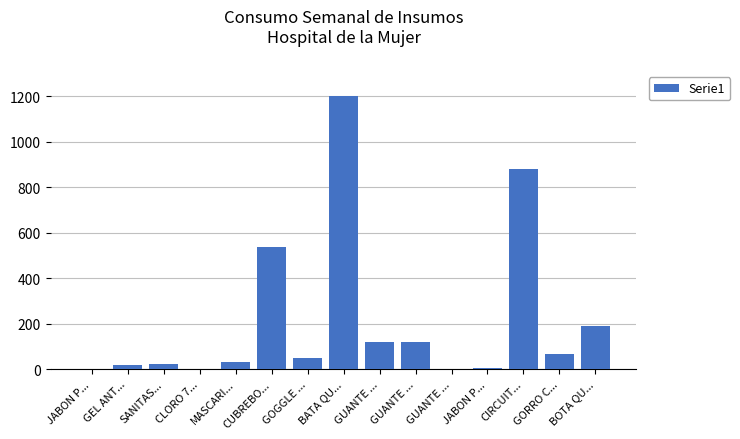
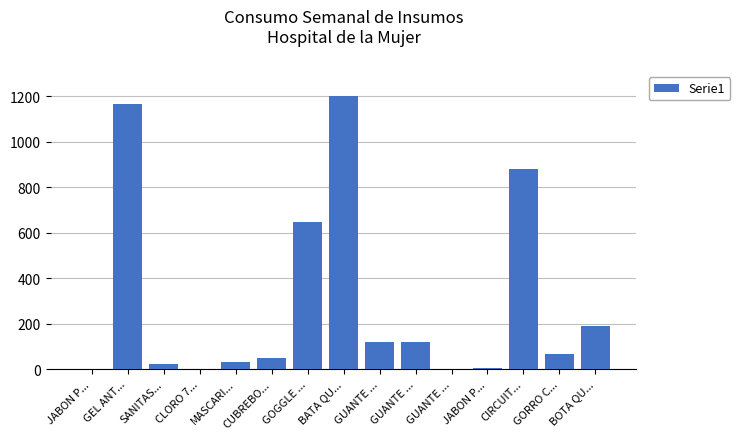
GEL ANT...: 20 -> 1170
CUBREBO...: 540 -> 50
GOGGLE ...: 50 -> 650
